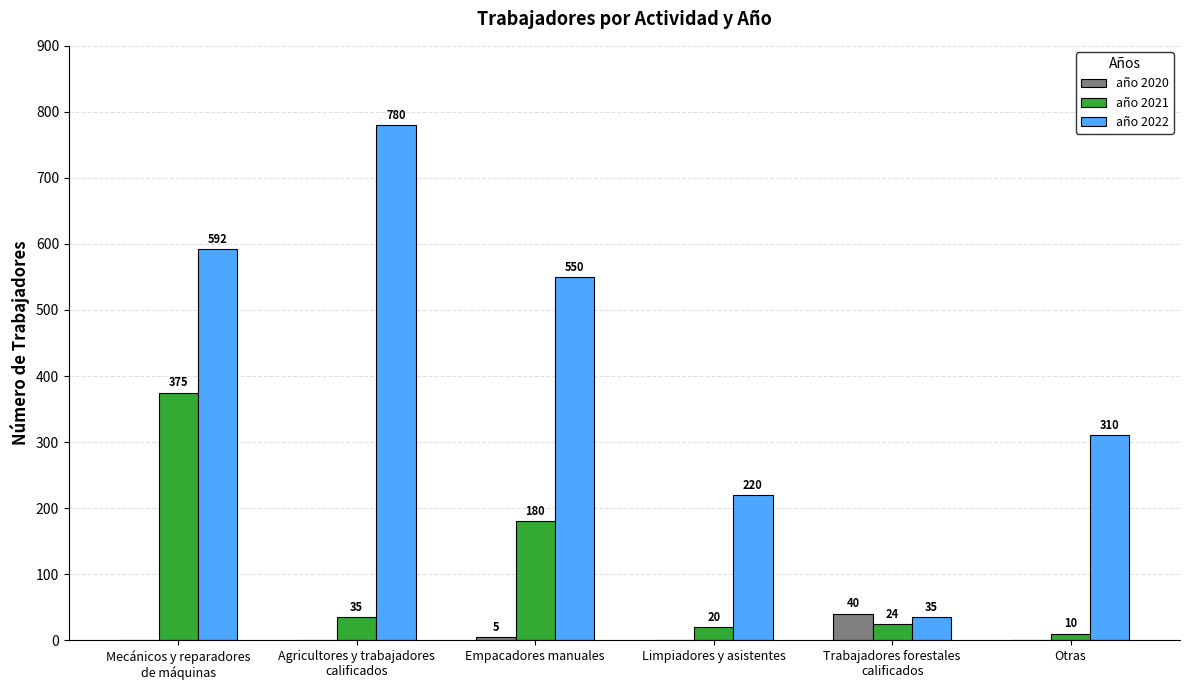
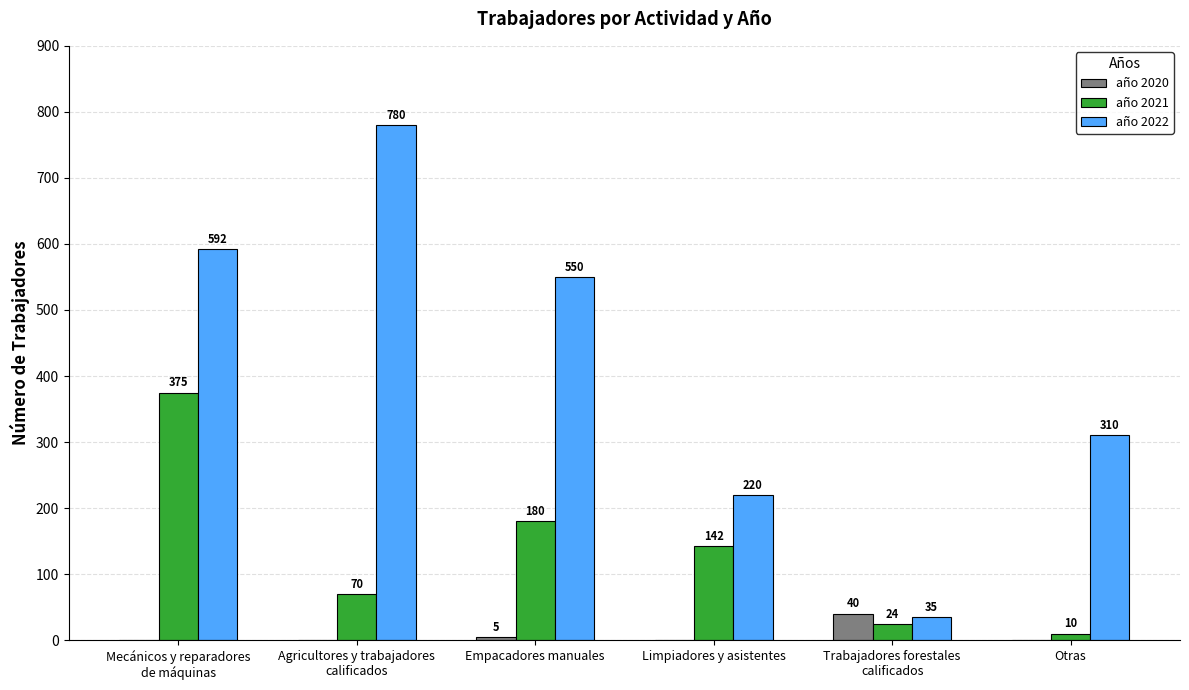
año 2021, Agricultores y trabajadores calificados: 35 -> 70
año 2021, Limpiadores y asistentes: 20 -> 142
